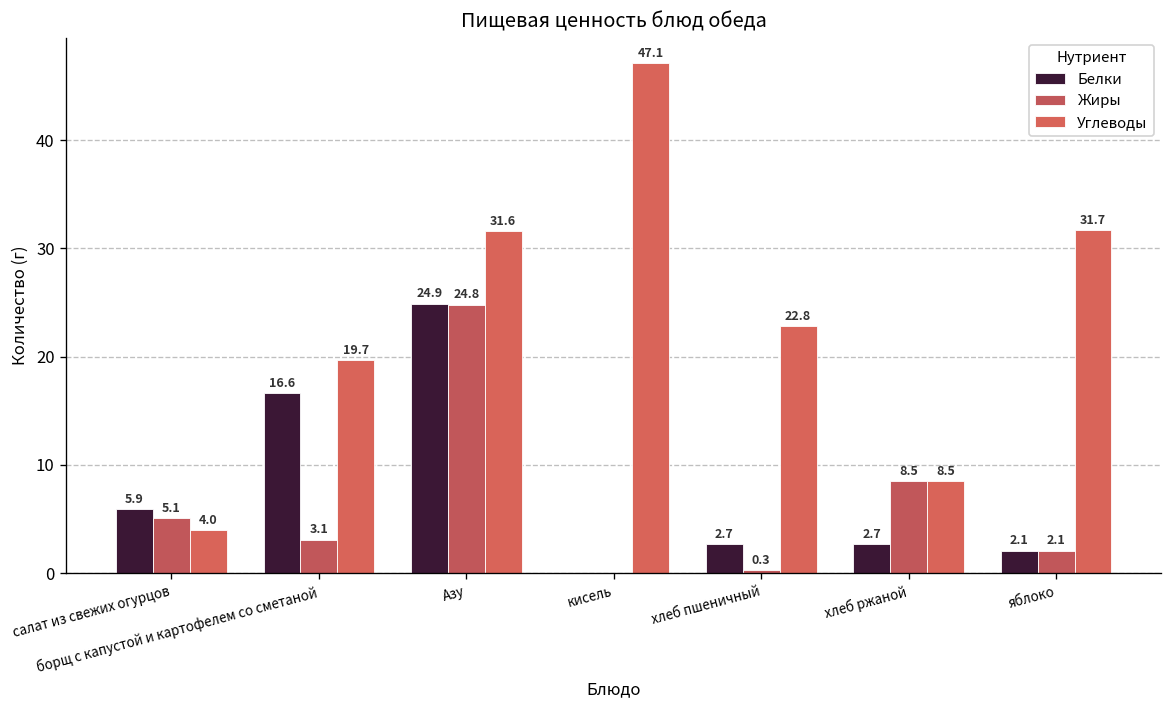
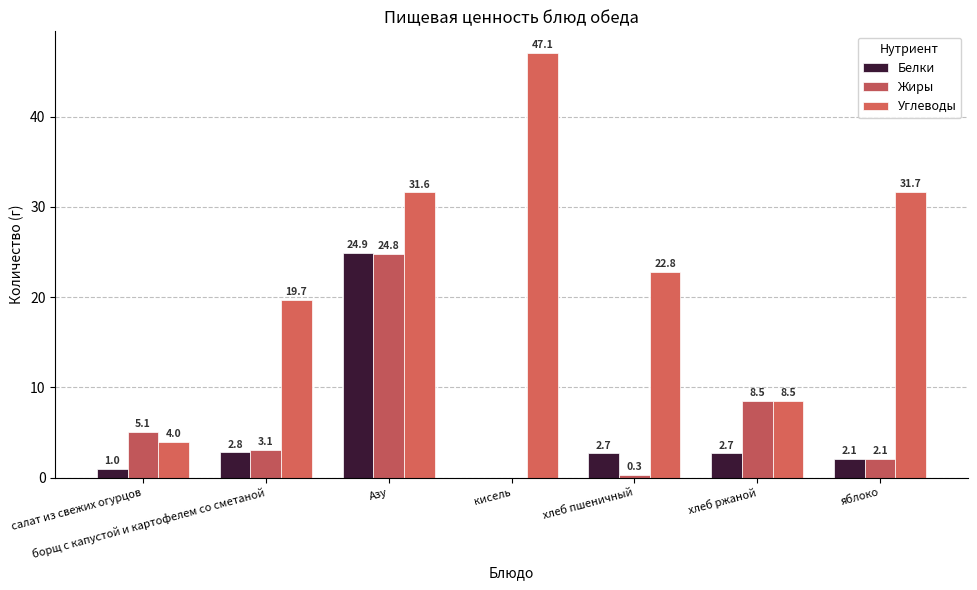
Белки, салат из свежих огурцов: 5.9 -> 1.0
Белки, борщ с капустой и картофелем со сметаной: 16.6 -> 2.8
